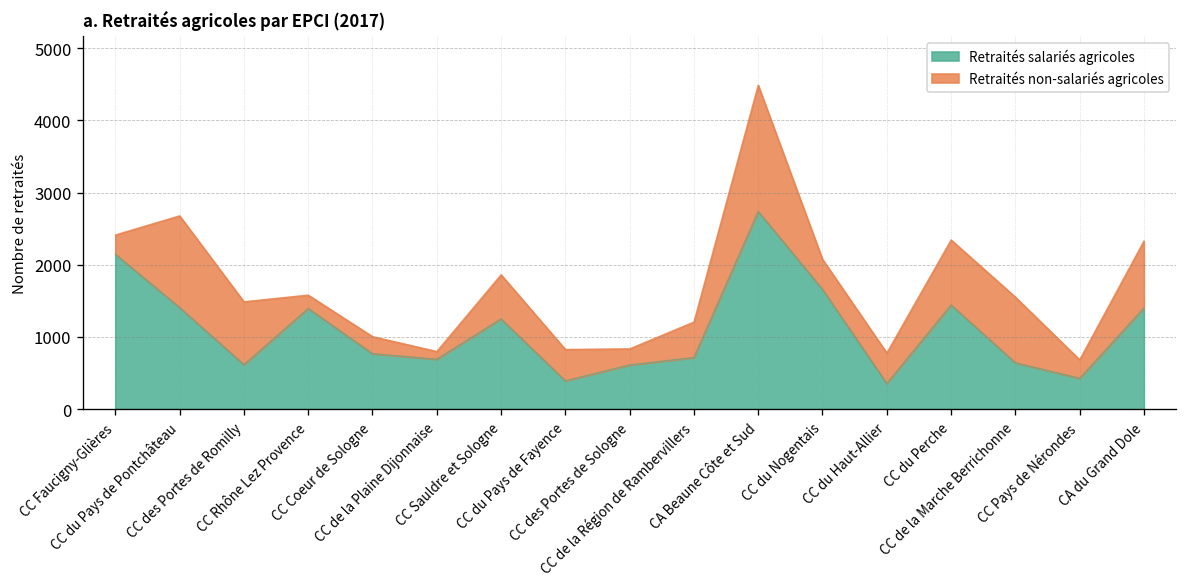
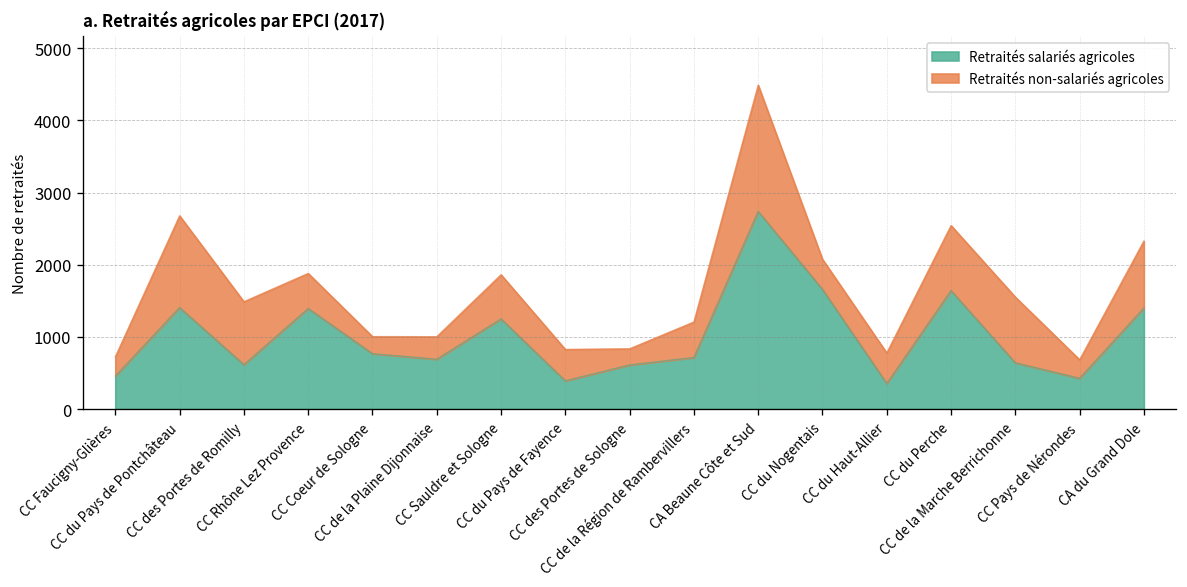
Retraités salariés agricoles, CC Faucigny-Glières: 2100 -> 500
Retraités non-salariés agricoles, CC Rhône Lez Provence: 200 -> 500
Retraités non-salariés agricoles, CC de la Plaine Dijonnaise: 100 -> 300
Retraités salariés agricoles, CC du Perche: 1400 -> 1600
